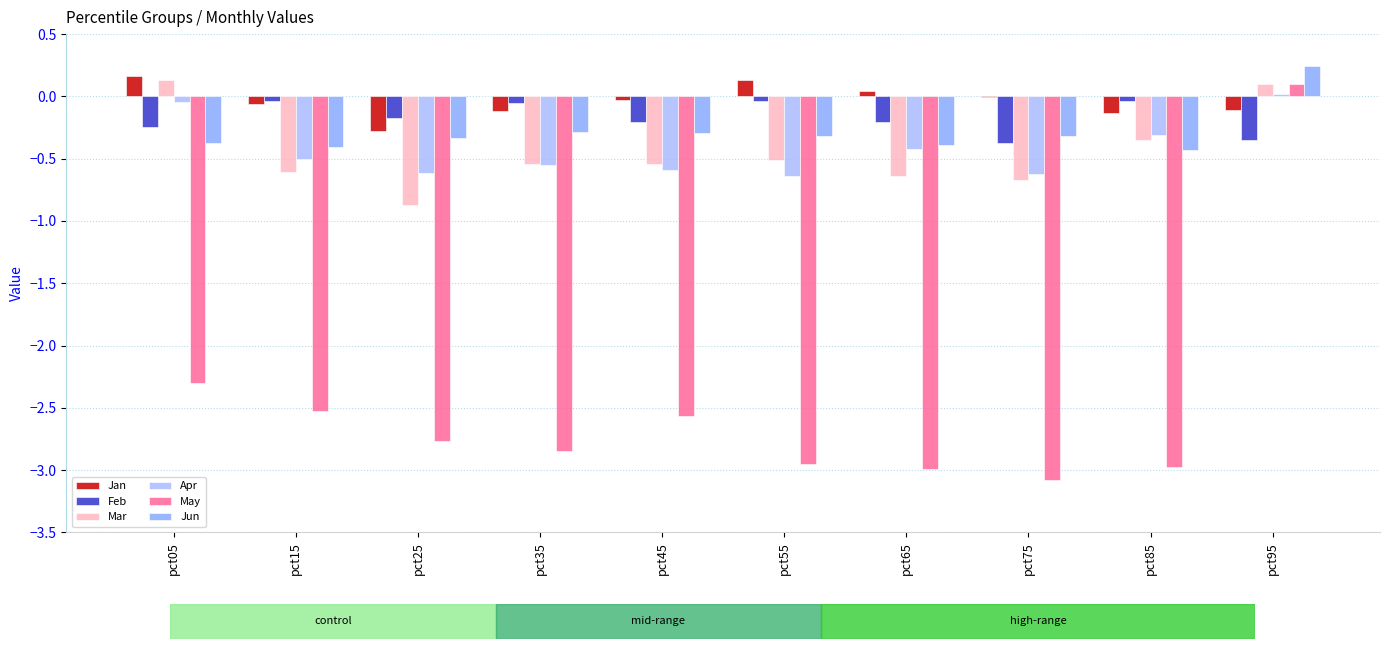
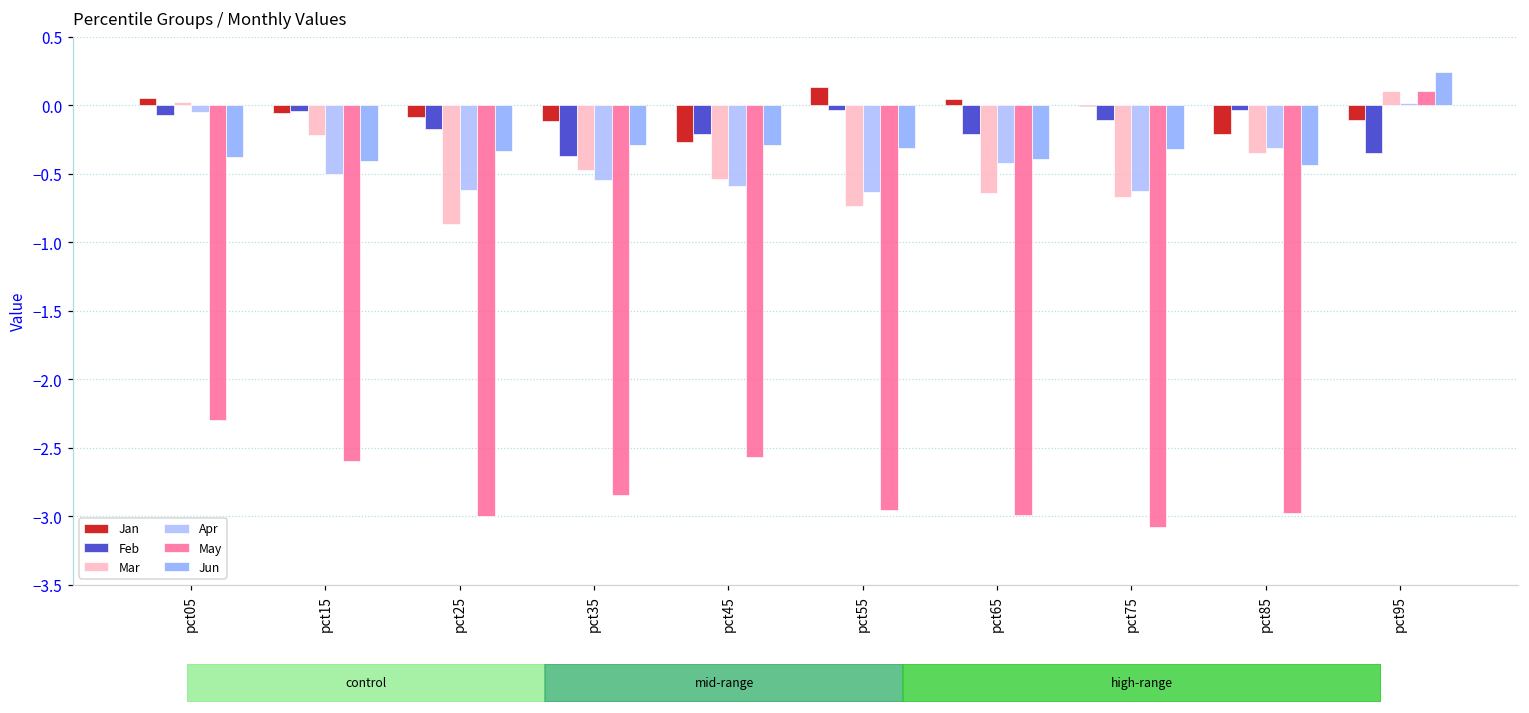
Jan, pct05: 0.17 -> 0.05
Feb, pct05: -0.25 -> -0.07
Mar, pct05: 0.13 -> 0.02
Mar, pct15: -0.61 -> -0.22
May, pct15: -2.53 -> -2.60
Jan, pct25: -0.28 -> -0.09
May, pct25: -2.77 -> -3.00
Feb, pct35: -0.05 -> -0.37
Mar, pct35: -0.55 -> -0.48
Jan, pct45: -0.03 -> -0.27
Mar, pct55: -0.51 -> -0.74
Feb, pct75: -0.37 -> -0.11
Jan, pct85: -0.14 -> -0.21
